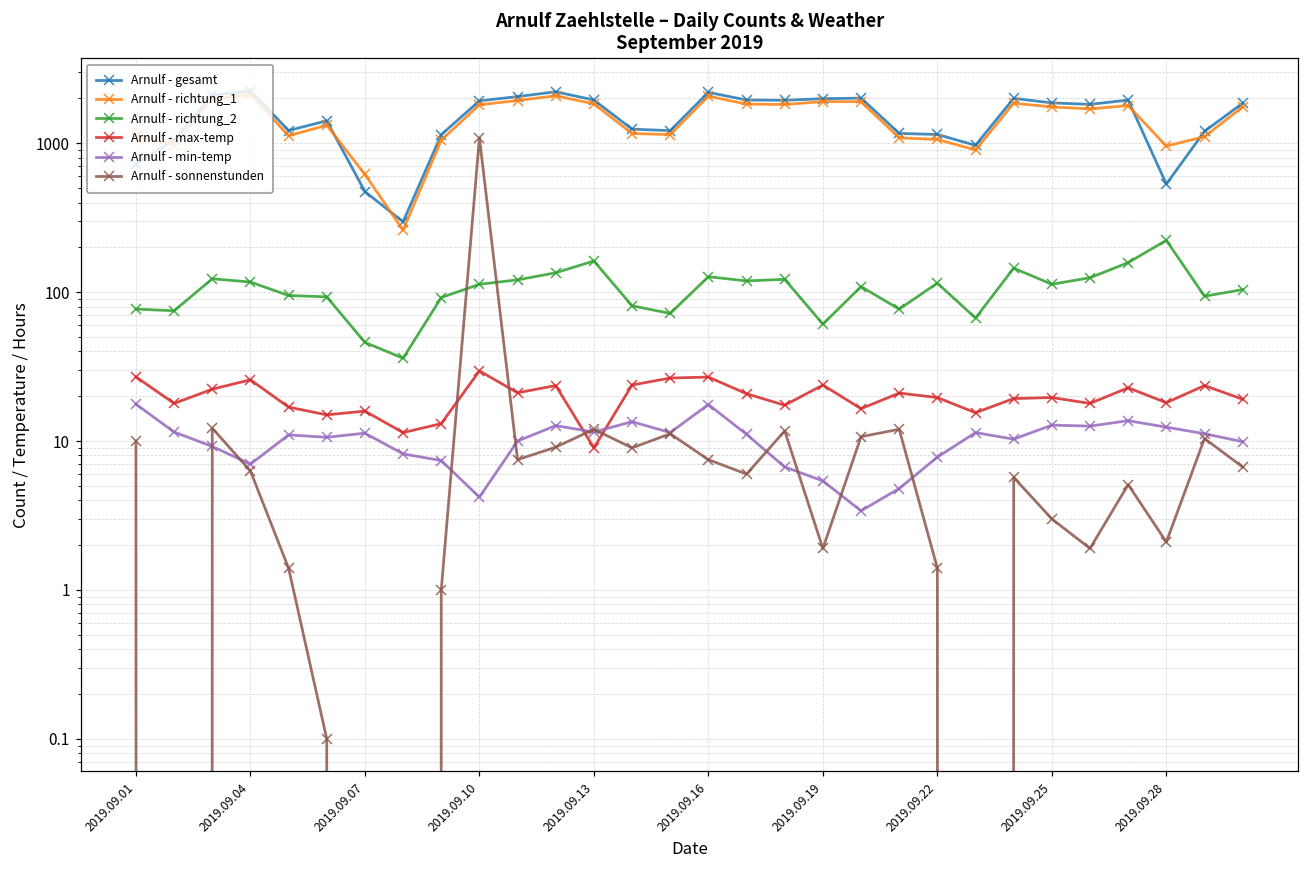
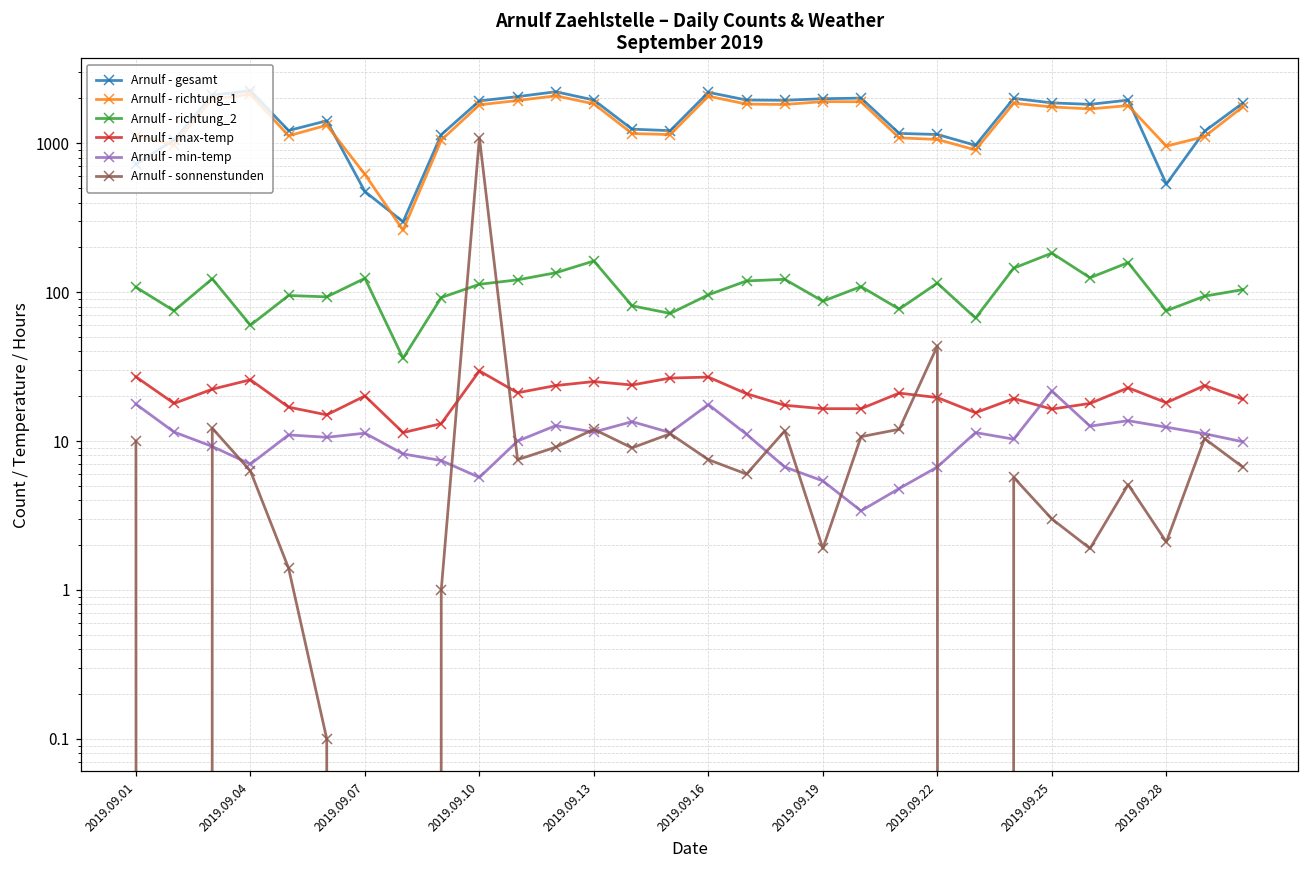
Arnulf - richtung_2, 2019.09.01: 80 -> 110
Arnulf - richtung_2, 2019.09.04: 120 -> 60
Arnulf - richtung_2, 2019.09.07: 46 -> 120
Arnulf - max-temp, 2019.09.07: 16 -> 20
Arnulf - min-temp, 2019.09.10: 4.2 -> 5.7
Arnulf - max-temp, 2019.09.13: 9 -> 25
Arnulf - richtung_2, 2019.09.16: 130 -> 100
Arnulf - richtung_2, 2019.09.19: 60 -> 90
Arnulf - max-temp, 2019.09.19: 24 -> 17
Arnulf - min-temp, 2019.09.22: 8 -> 7
Arnulf - sonnenstunden, 2019.09.22: 1.4 -> 44
Arnulf - richtung_2, 2019.09.25: 110 -> 180
Arnulf - max-temp, 2019.09.25: 20 -> 16
Arnulf - min-temp, 2019.09.25: 13 -> 22
Arnulf - richtung_2, 2019.09.28: 220 -> 80
